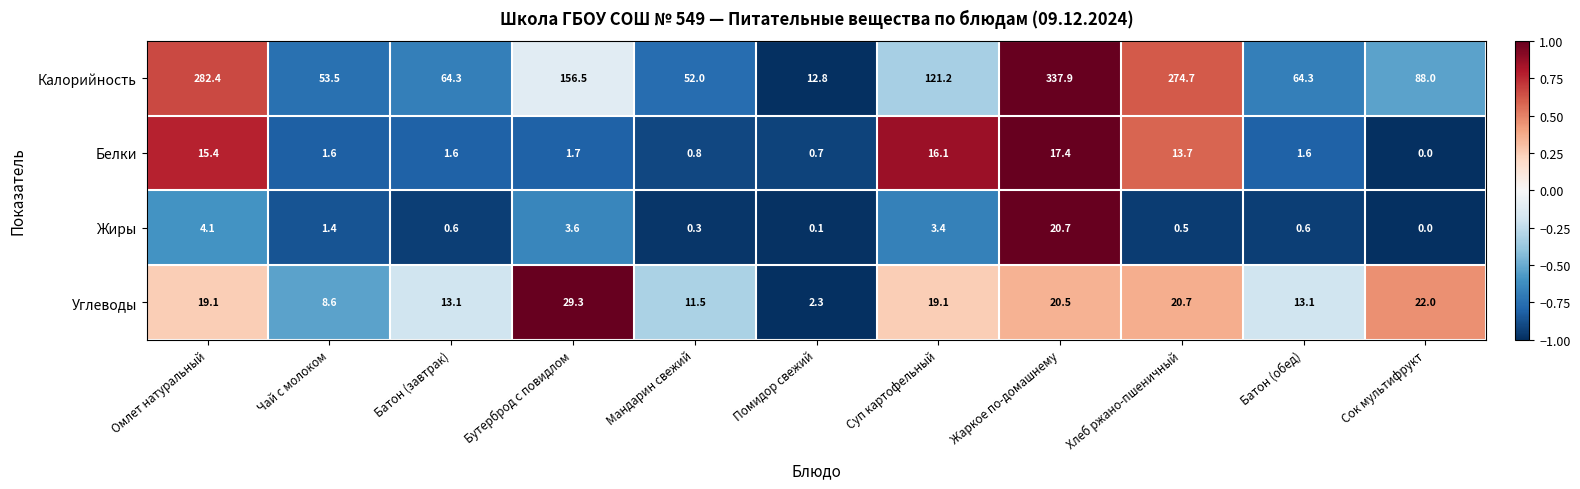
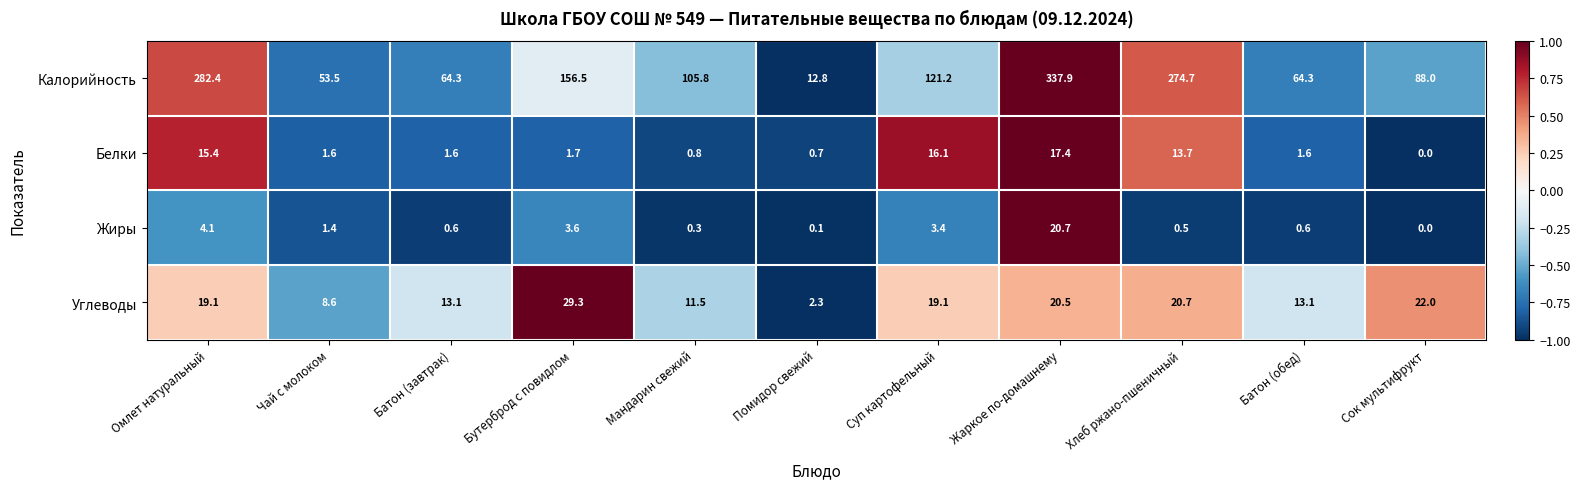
Калорийность, Мандарин свежий: 52.0 -> 105.8
